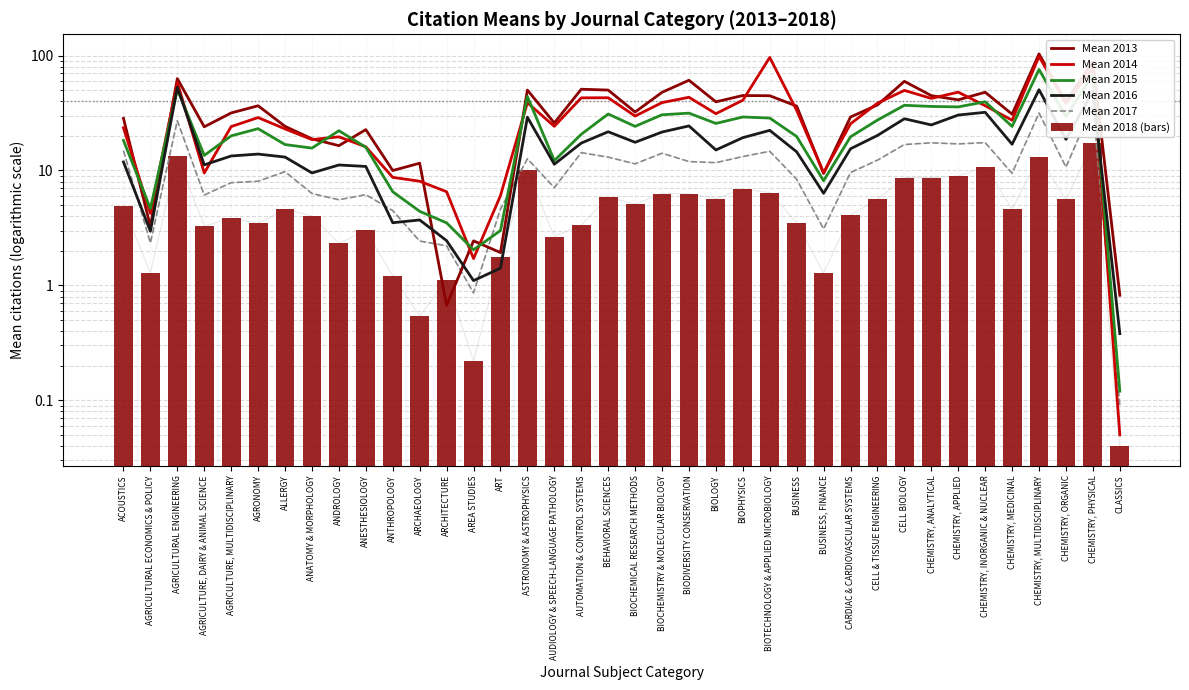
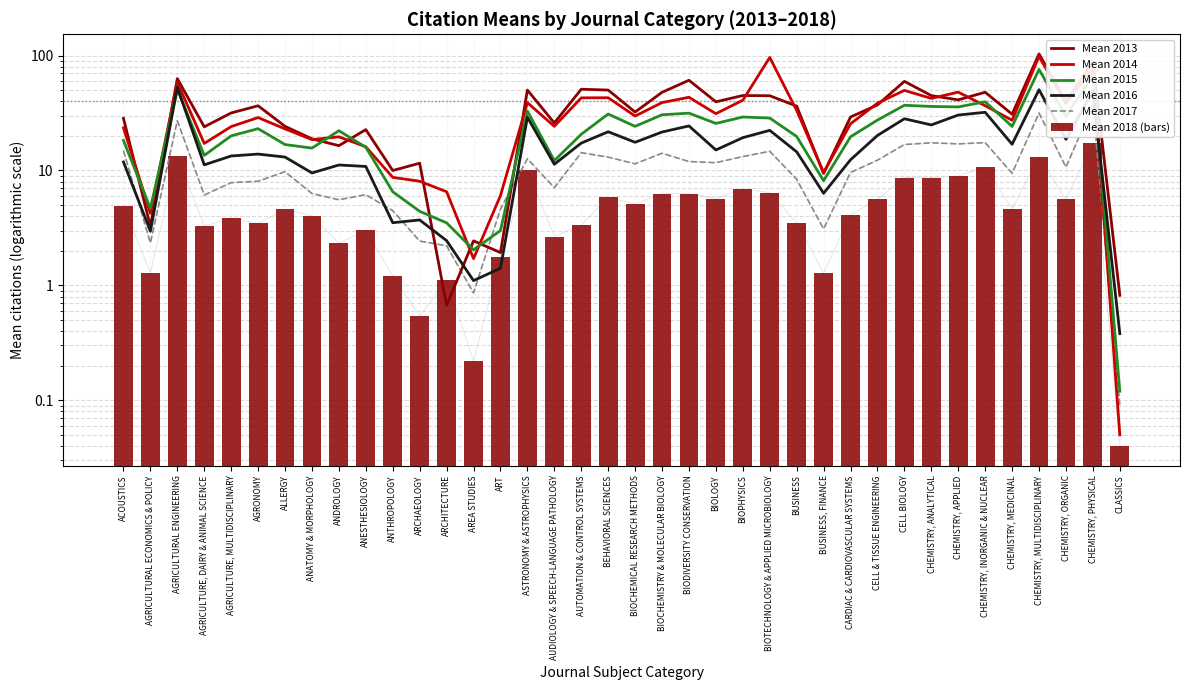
Mean 2014, AGRICULTURE, DAIRY & ANIMAL SCIENCE: 10 -> 17
Mean 2015, ASTRONOMY & ASTROPHYSICS: 44 -> 33
Mean 2016, CARDIAC & CARDIOVASCULAR SYSTEMS: 15 -> 12
